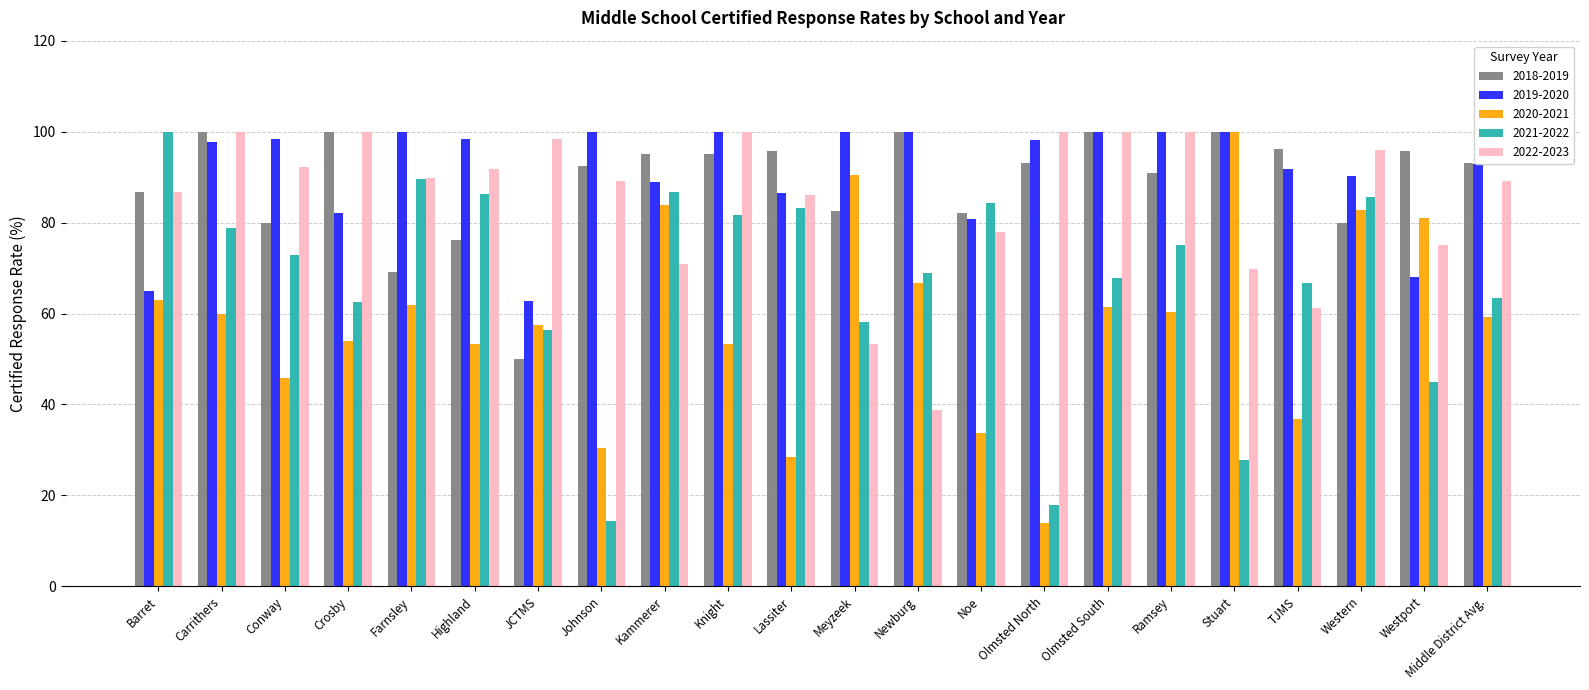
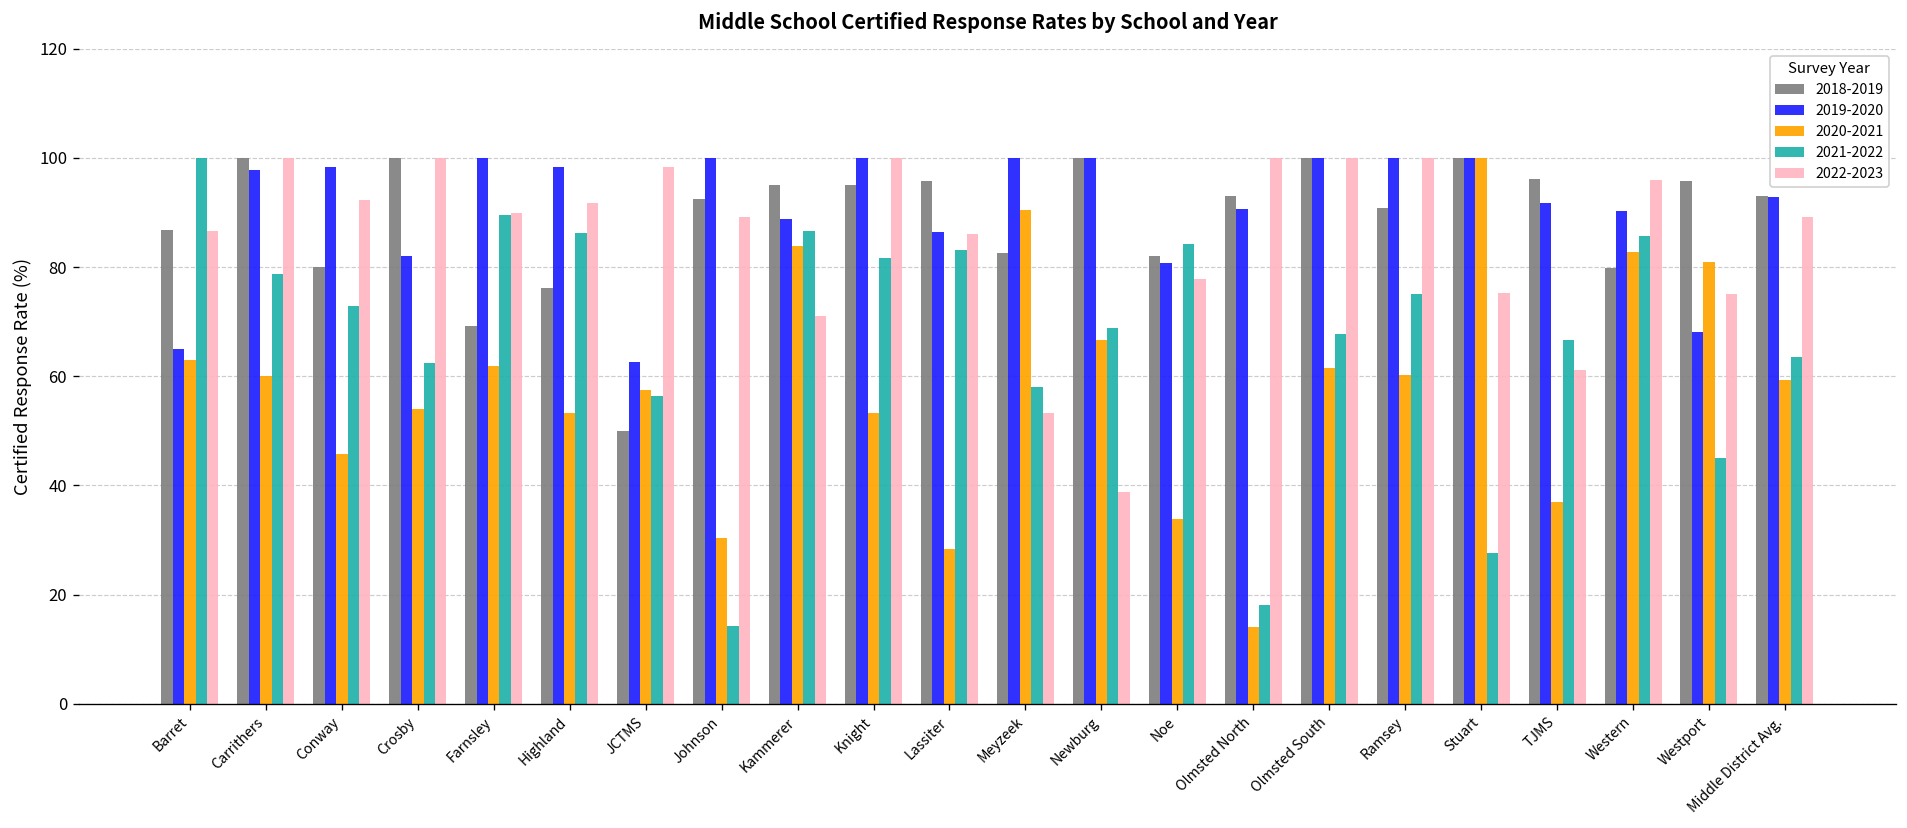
2019-2020, Olmsted North: 98 -> 91
2022-2023, Stuart: 70 -> 75
